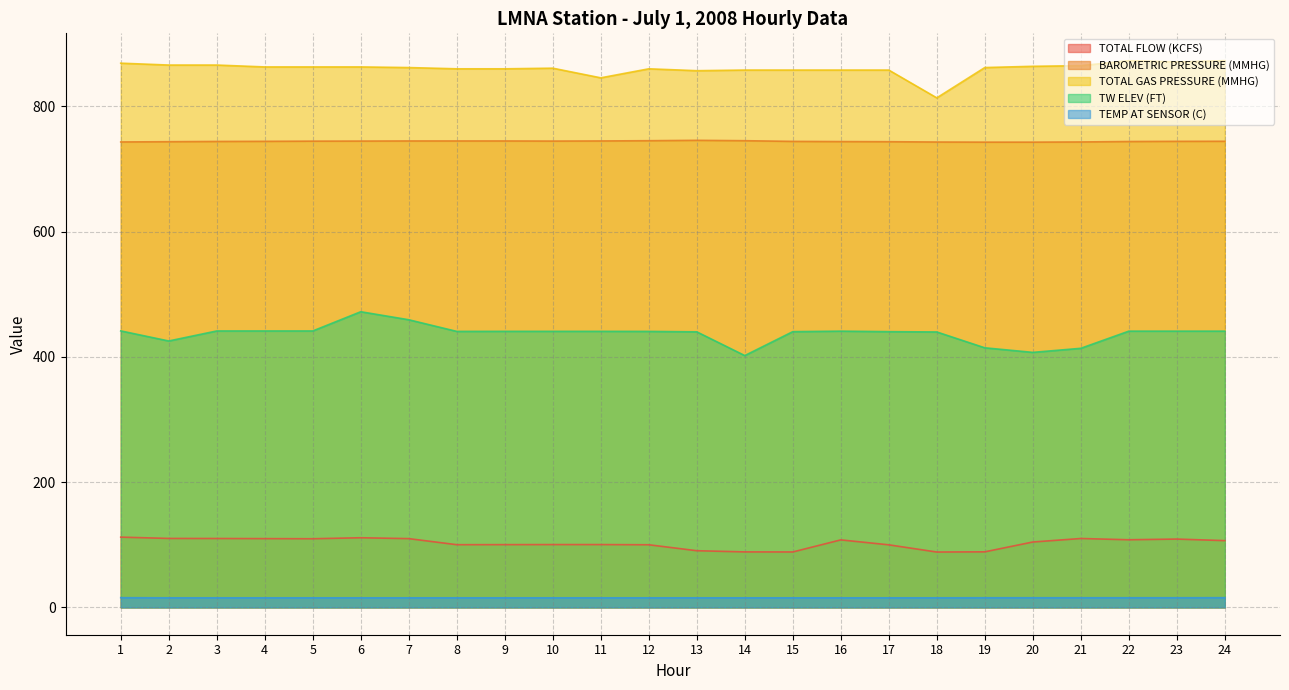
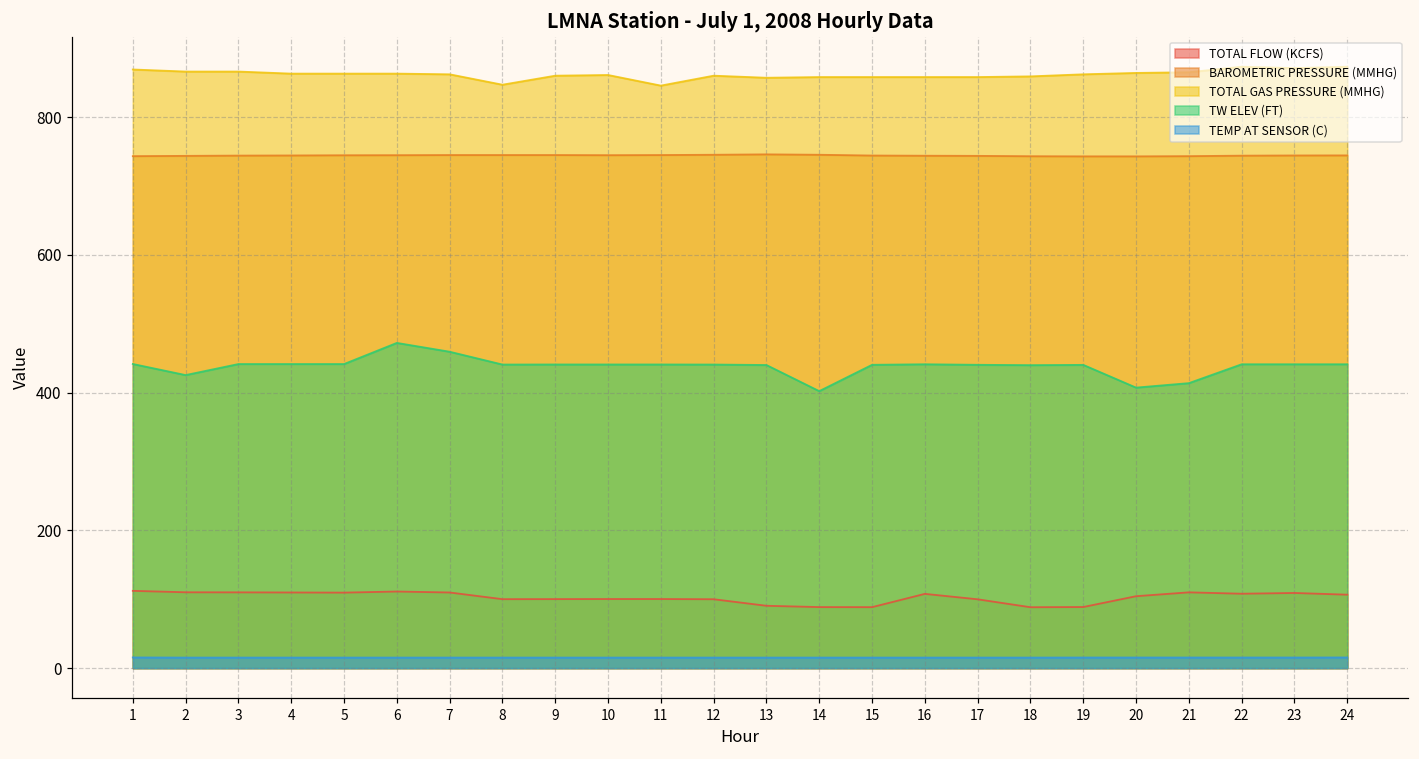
TOTAL GAS PRESSURE (MMHG), 8: 860 -> 850
TOTAL GAS PRESSURE (MMHG), 18: 810 -> 860
TW ELEV (FT), 19: 410 -> 440
